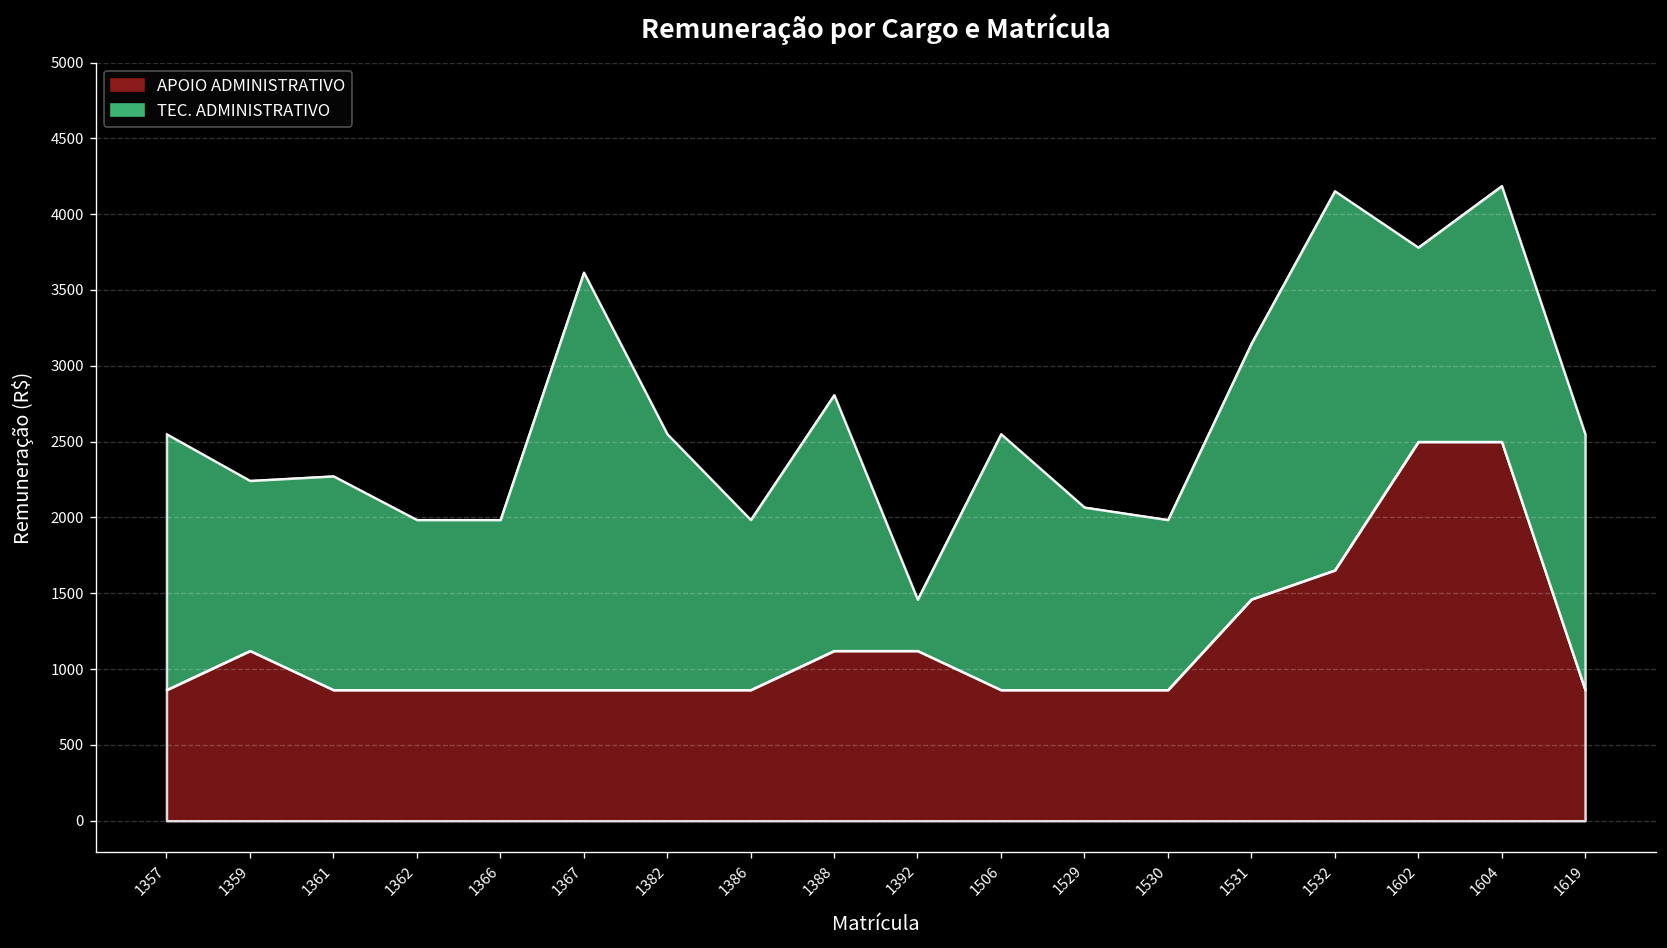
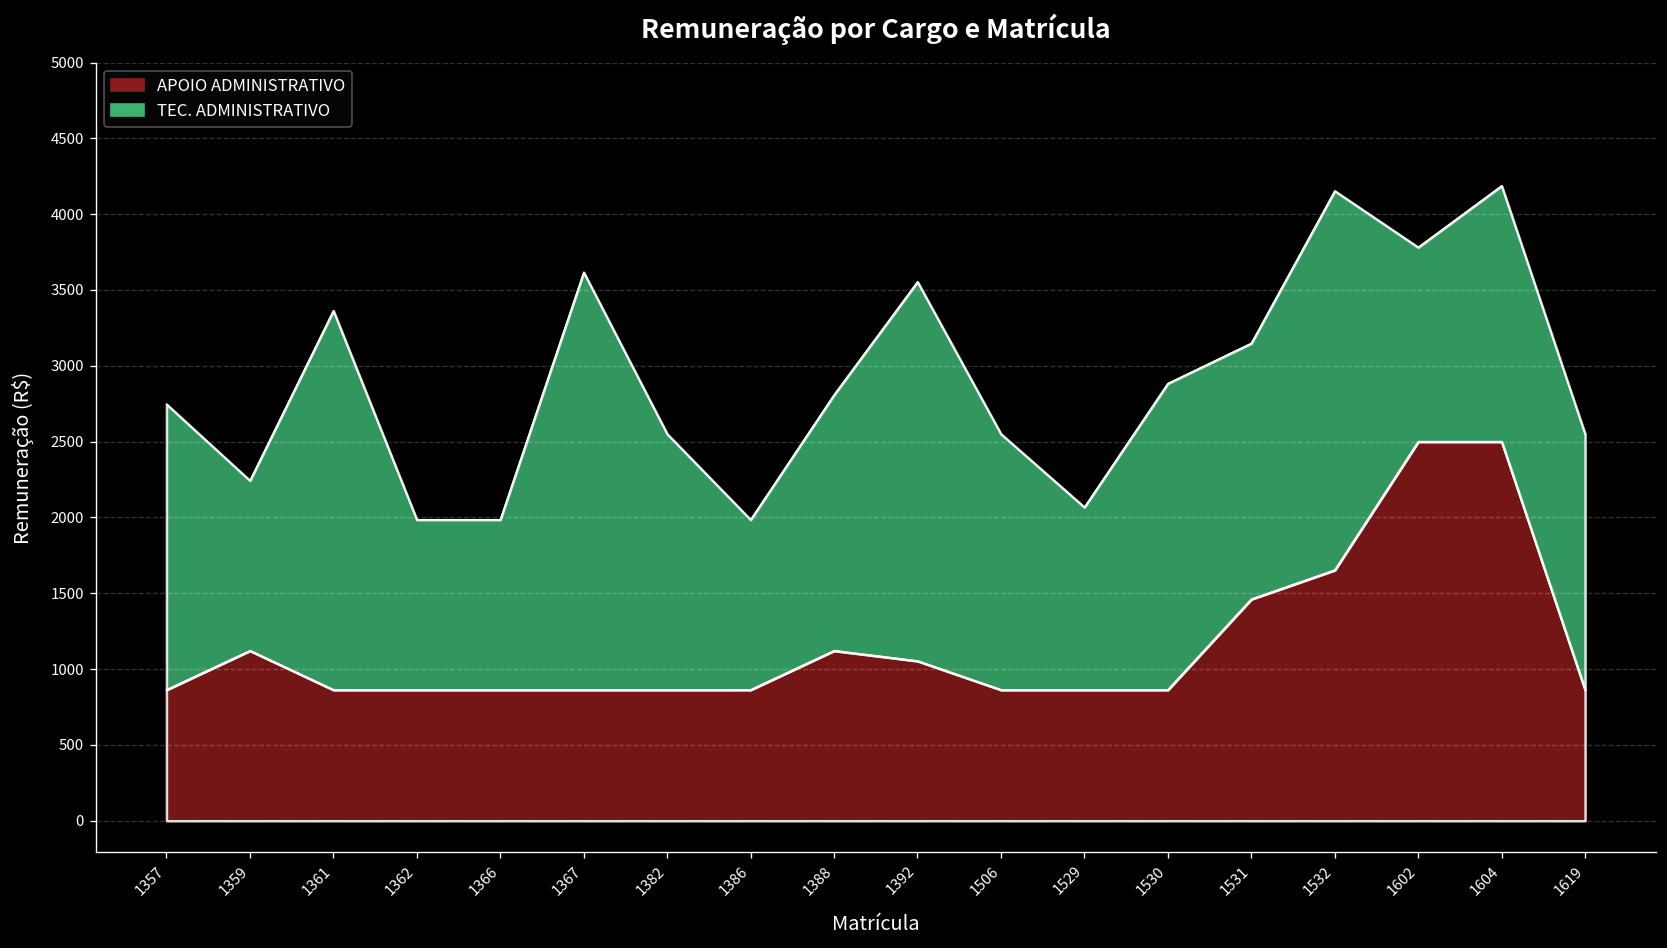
TEC. ADMINISTRATIVO, 1357: 1690 -> 1880
TEC. ADMINISTRATIVO, 1361: 1410 -> 2500
APOIO ADMINISTRATIVO, 1392: 1120 -> 1050
TEC. ADMINISTRATIVO, 1392: 340 -> 2500
TEC. ADMINISTRATIVO, 1530: 1120 -> 2020
